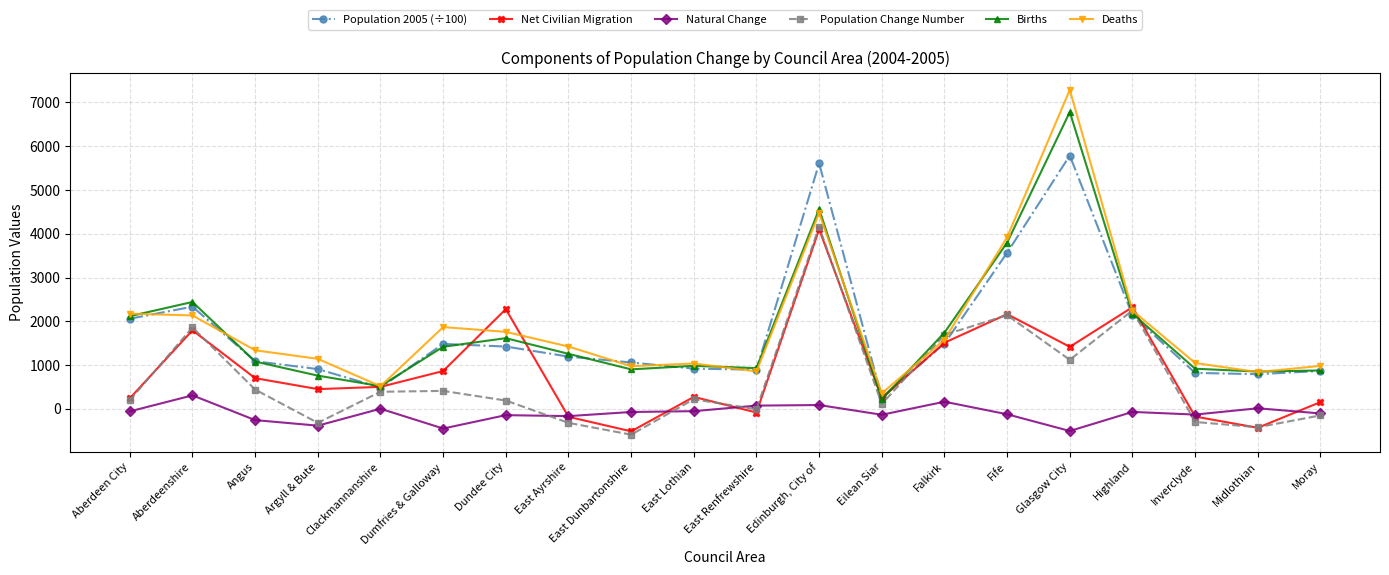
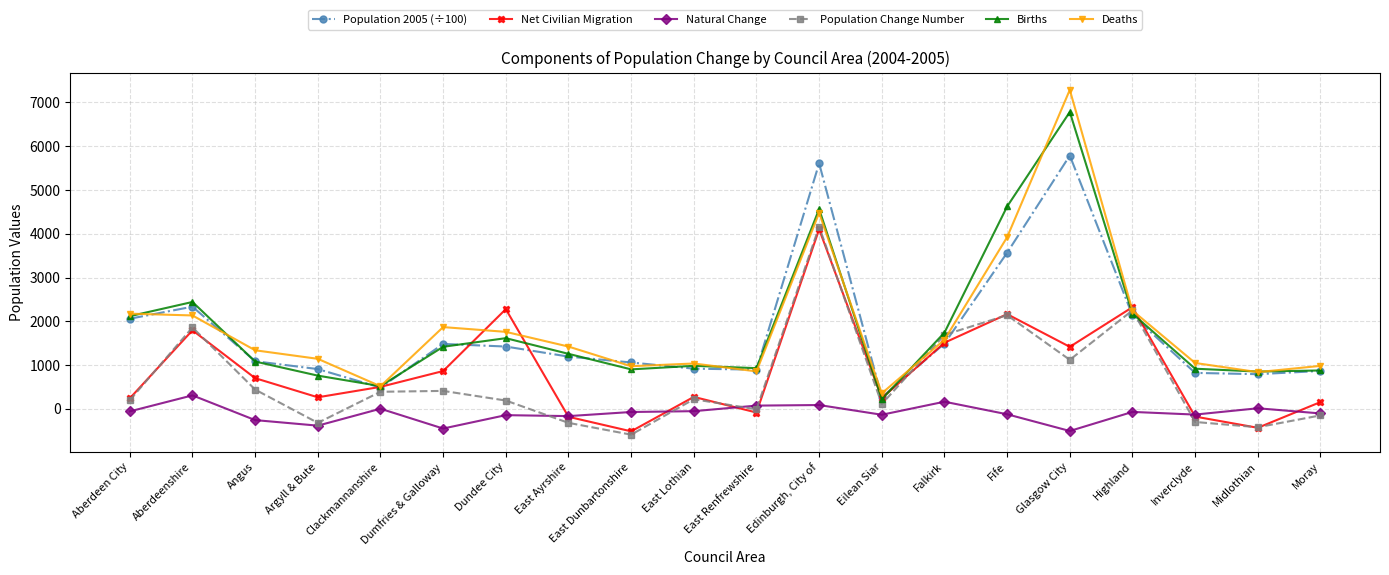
Net Civilian Migration, Argyll & Bute: 500 -> 300
Births, Fife: 3800 -> 4600
